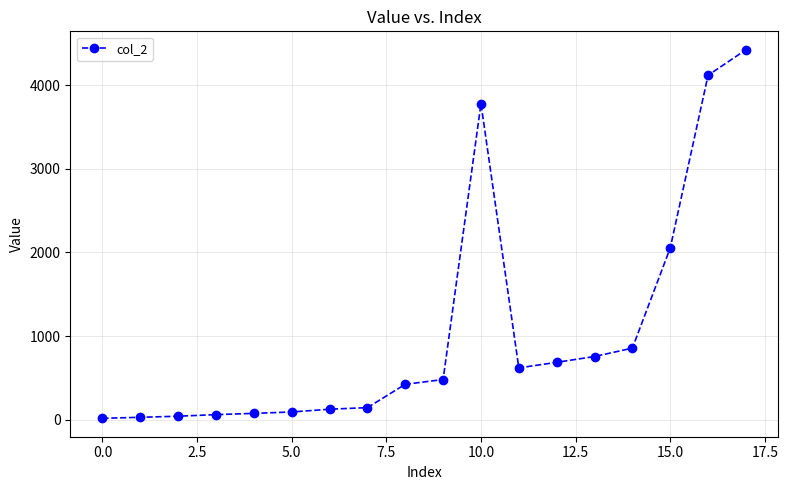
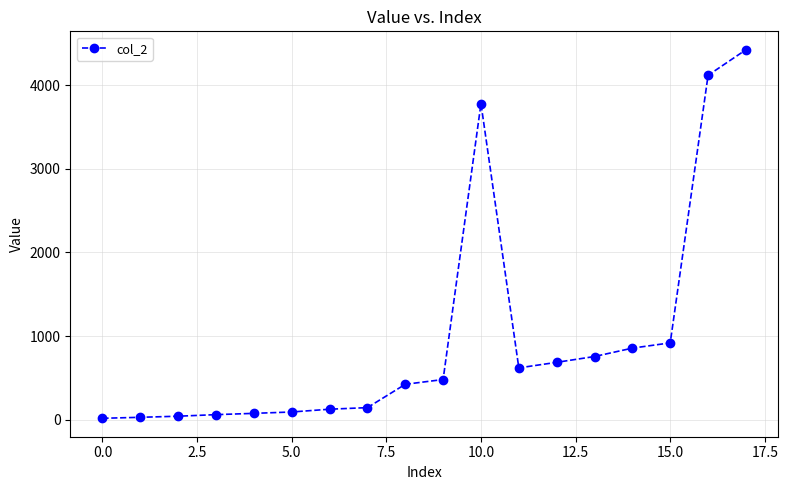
15.0: 2100 -> 900
